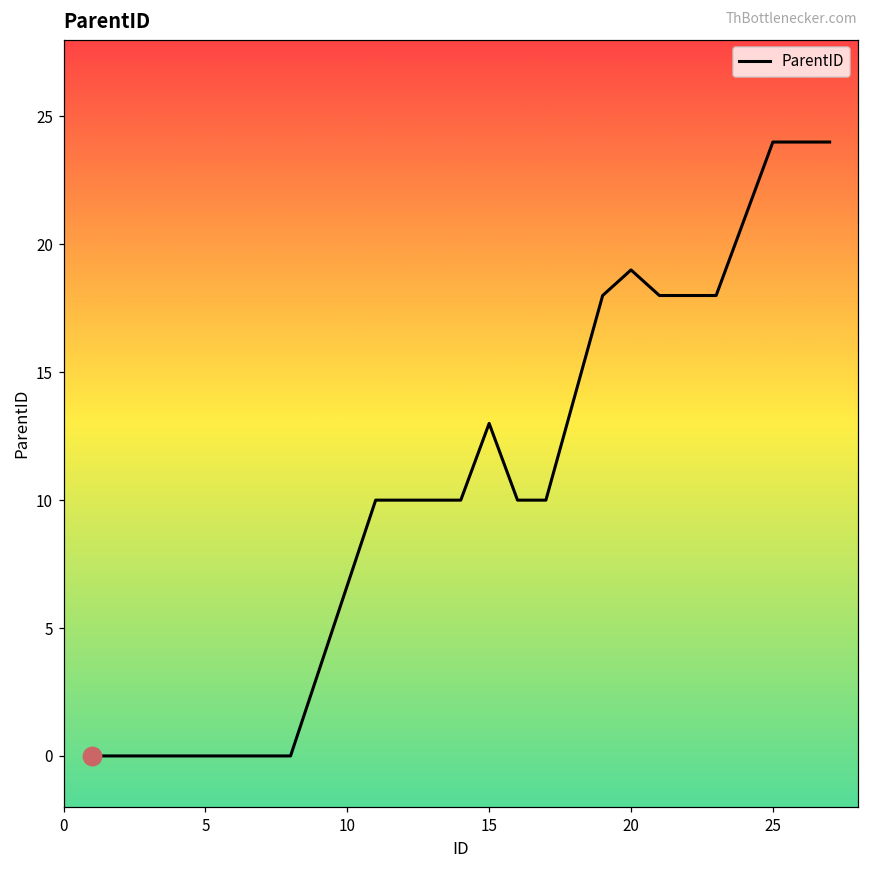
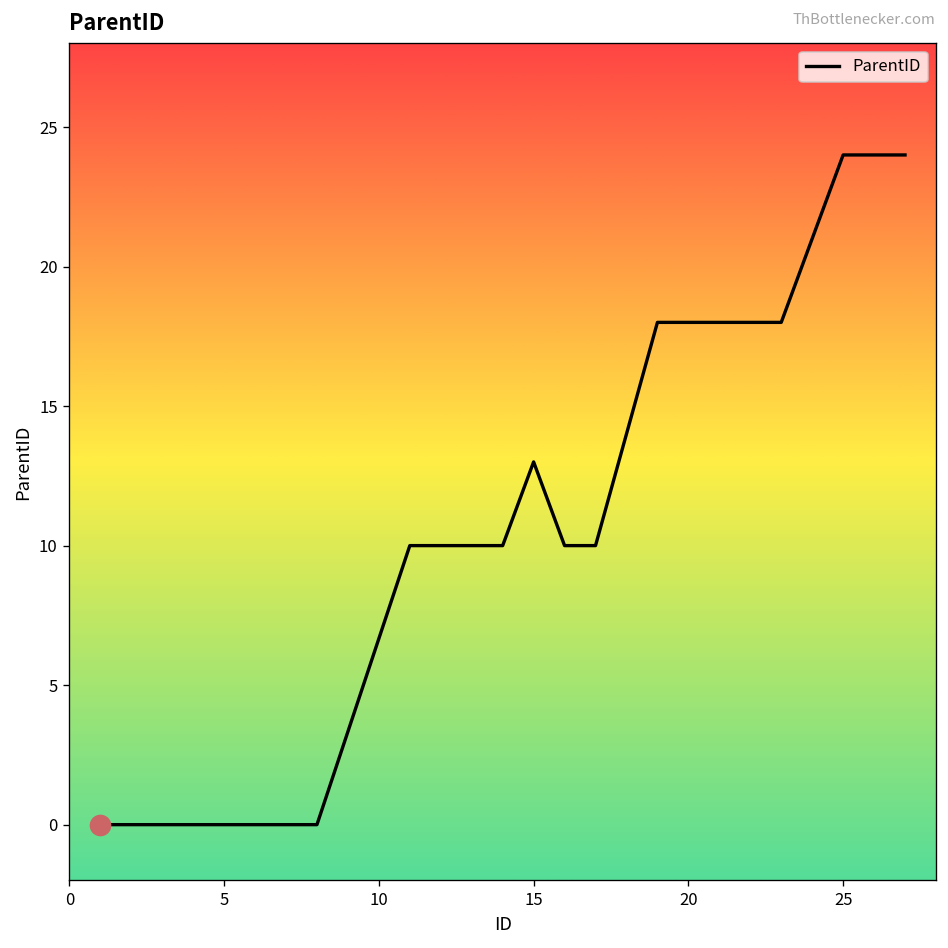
ParentID, 20: 19 -> 18
